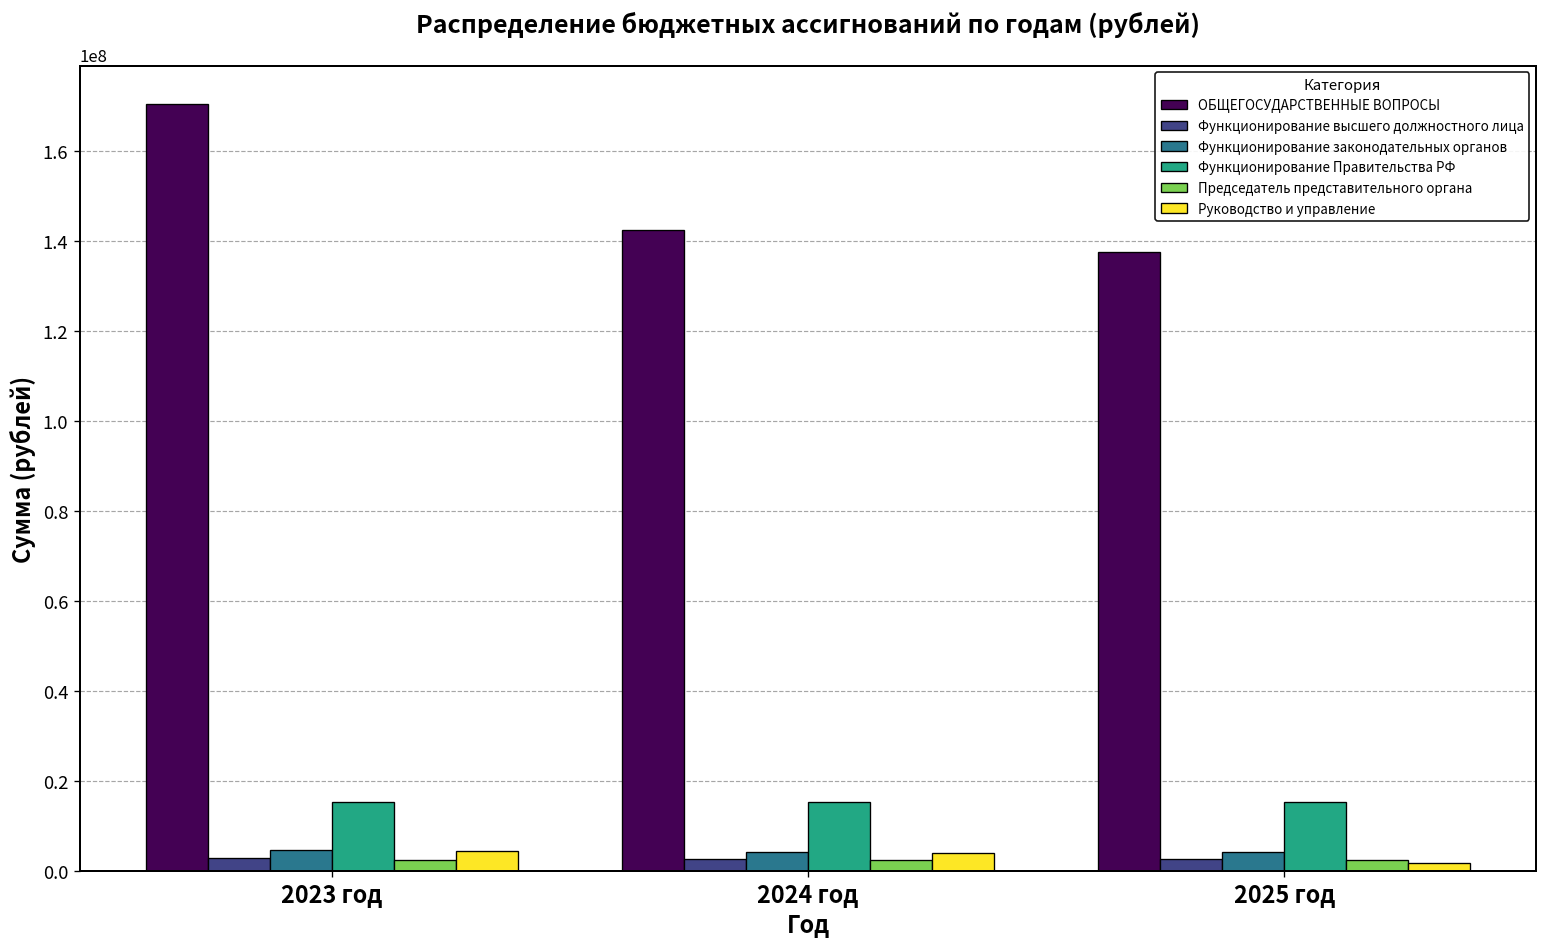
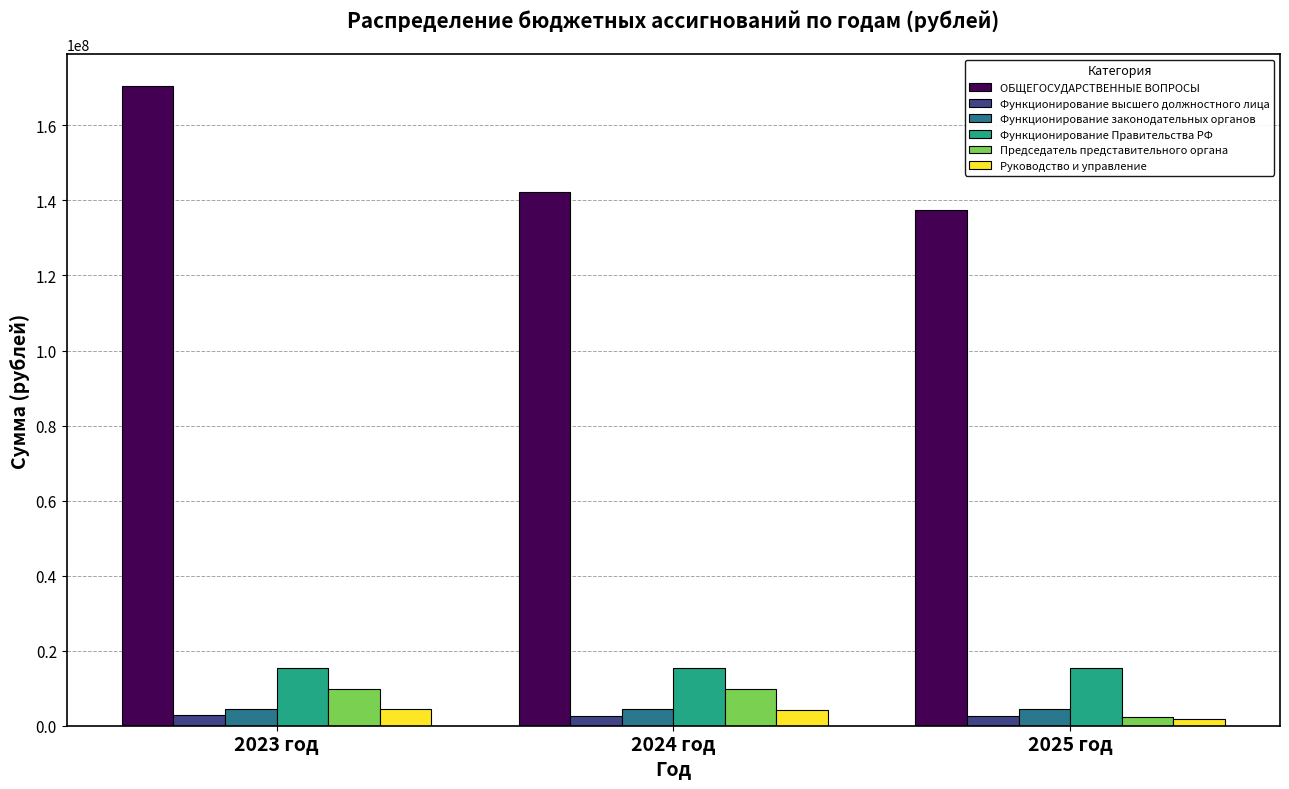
Председатель представительного органа, 2023 год: 3000000 -> 10000000
Председатель представительного органа, 2024 год: 2000000 -> 10000000
